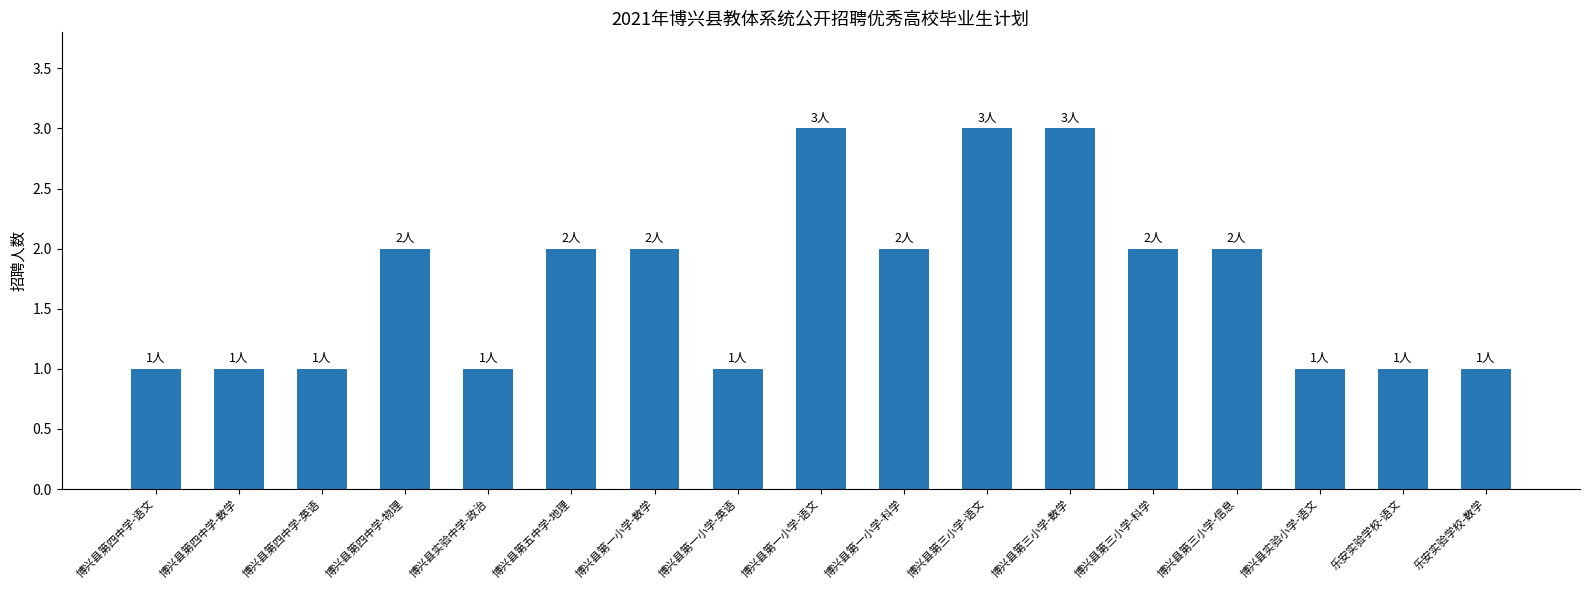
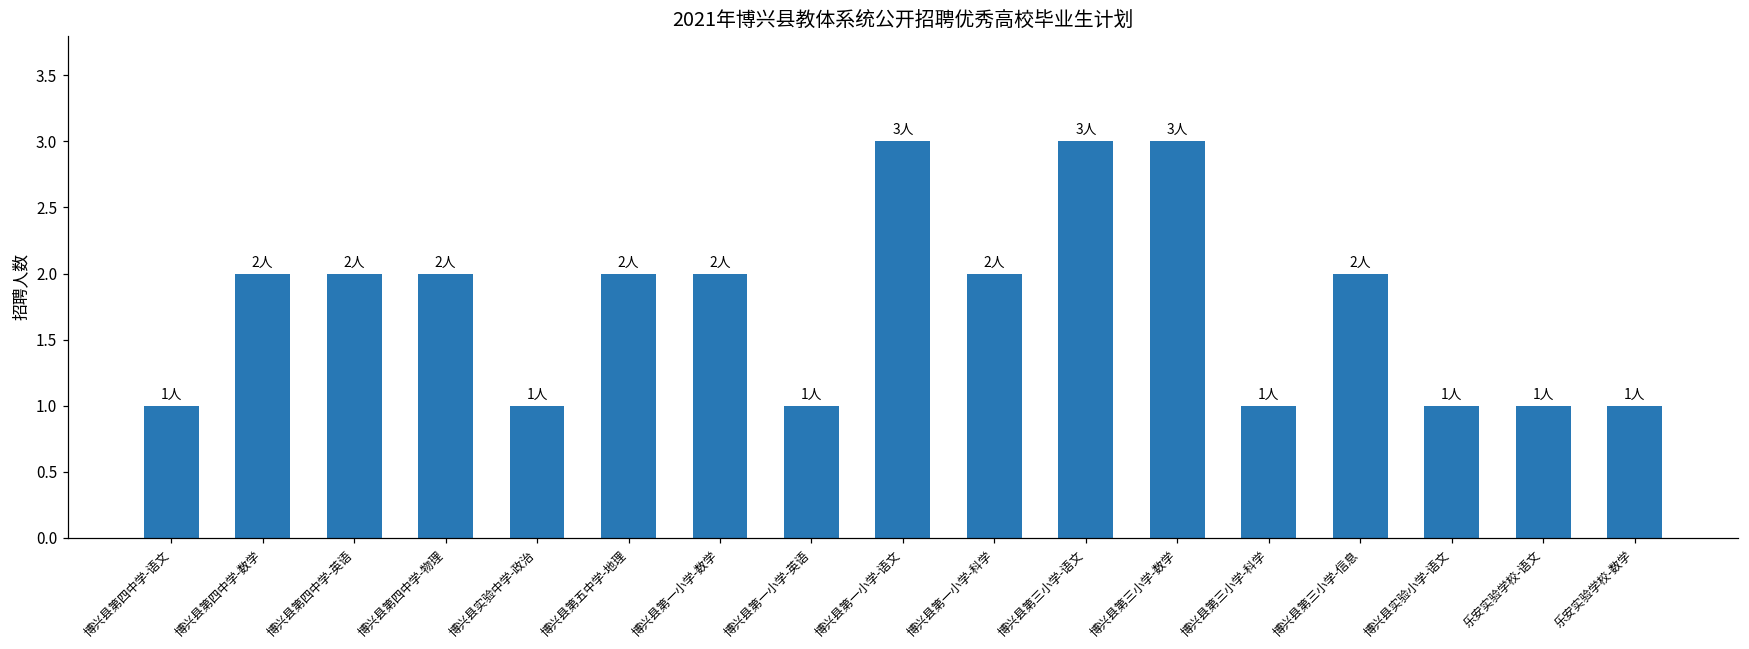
博兴县第四中学-数学: 1人 -> 2人
博兴县第四中学-英语: 1人 -> 2人
博兴县第三小学-科学: 2人 -> 1人
